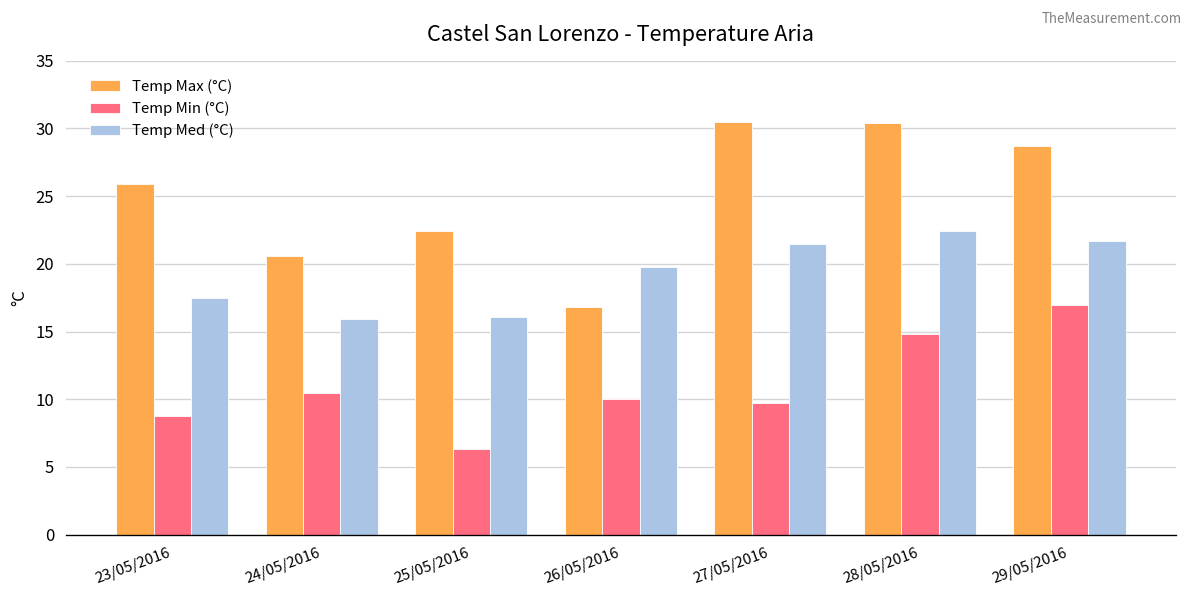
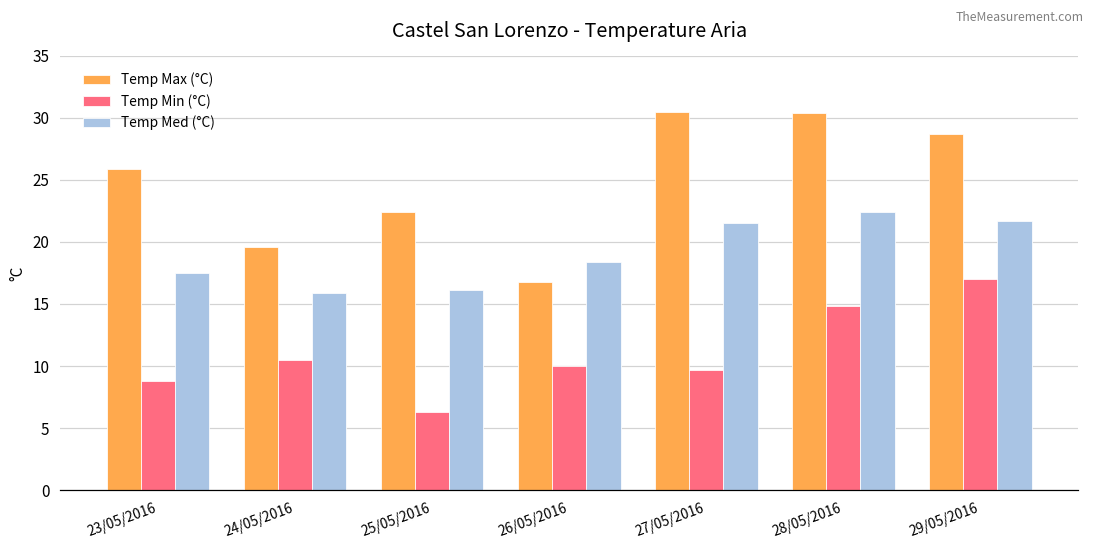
Temp Max (°C), 24/05/2016: 20.6 -> 19.6
Temp Med (°C), 26/05/2016: 19.8 -> 18.4
